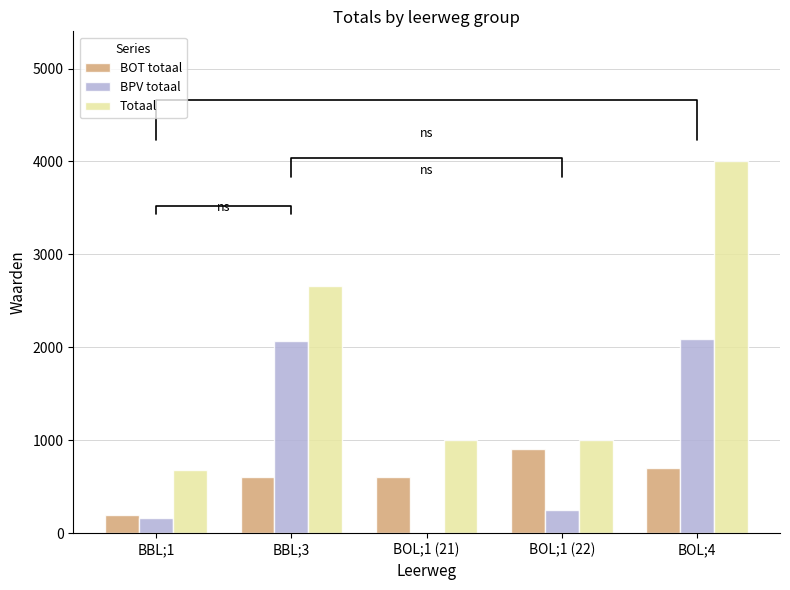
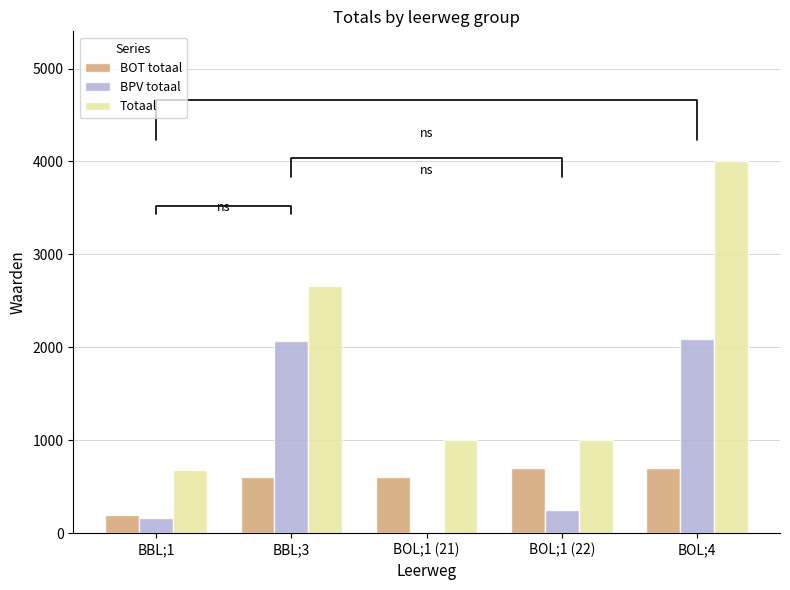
BOT totaal, BOL;1 (22): 900 -> 700
